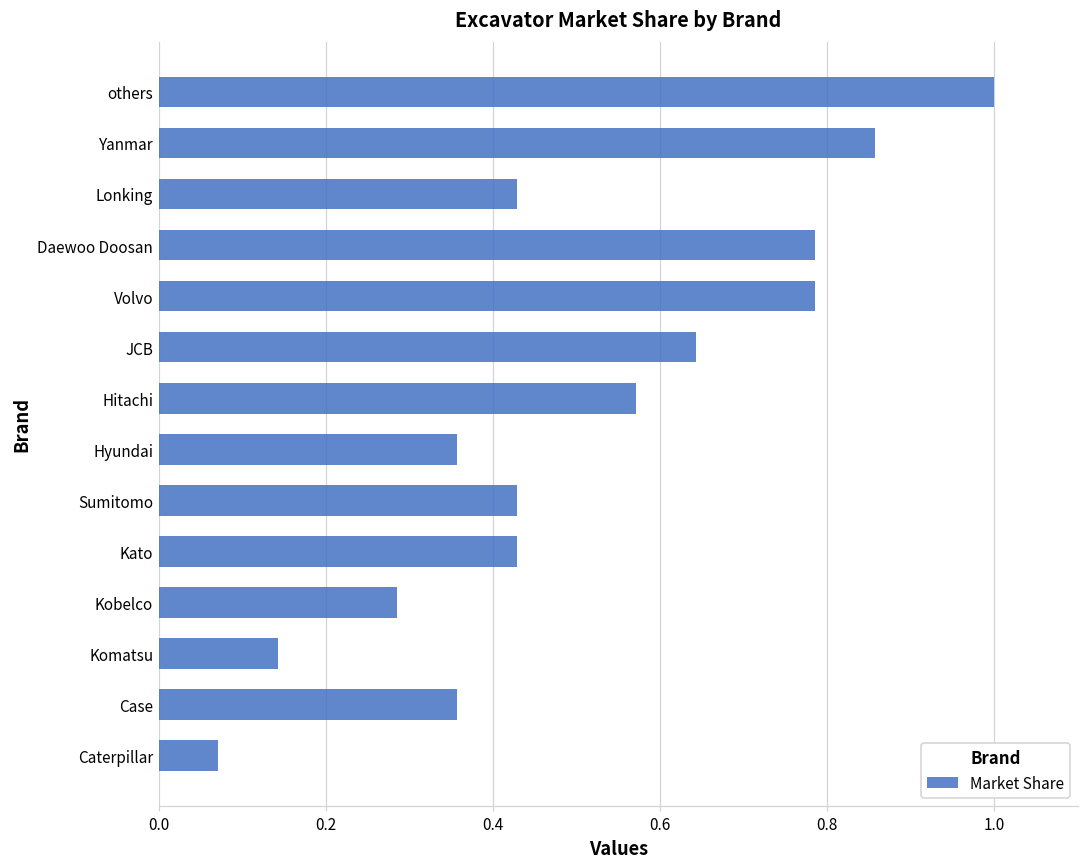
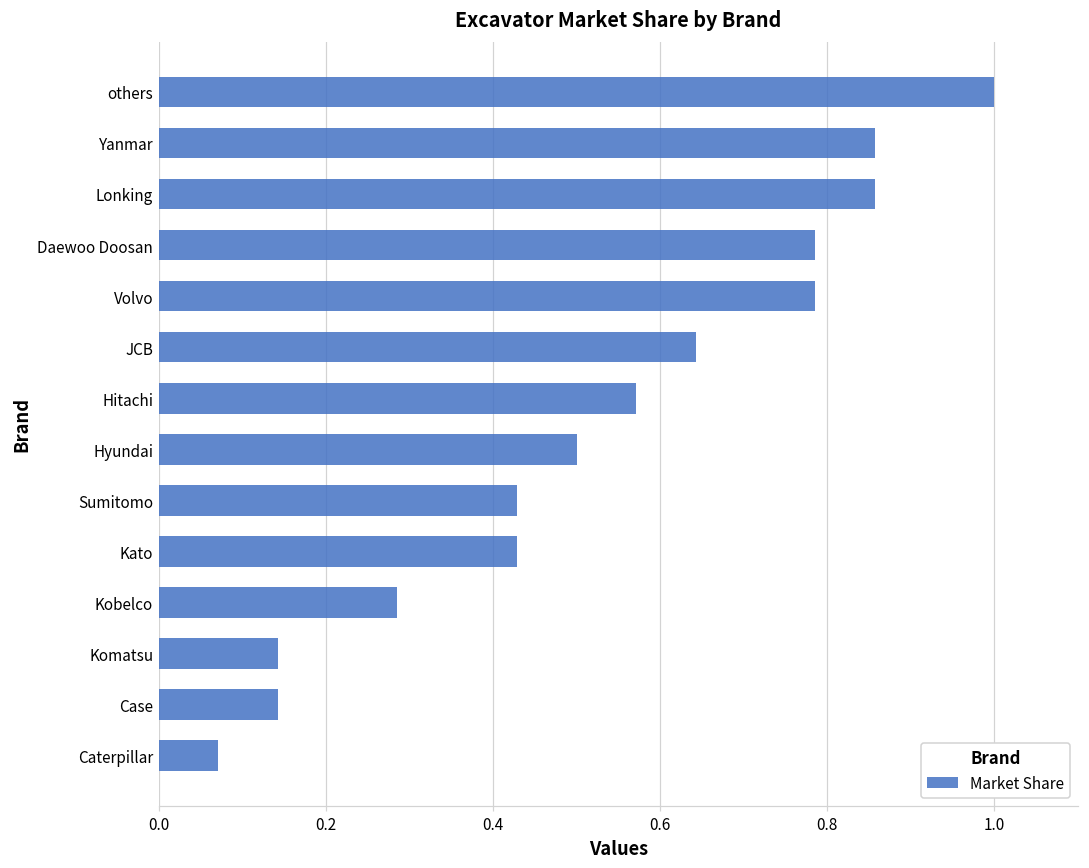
Lonking: 0.43 -> 0.86
Hyundai: 0.36 -> 0.50
Case: 0.36 -> 0.14
